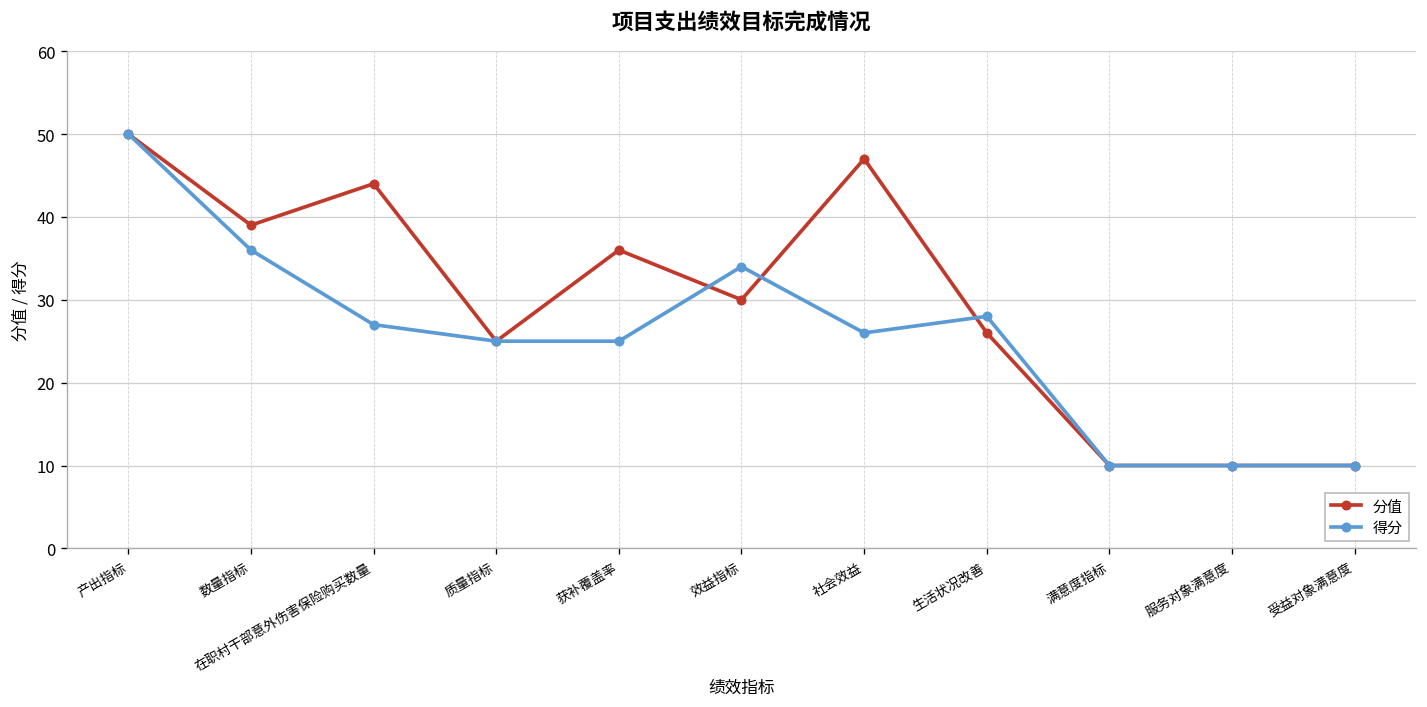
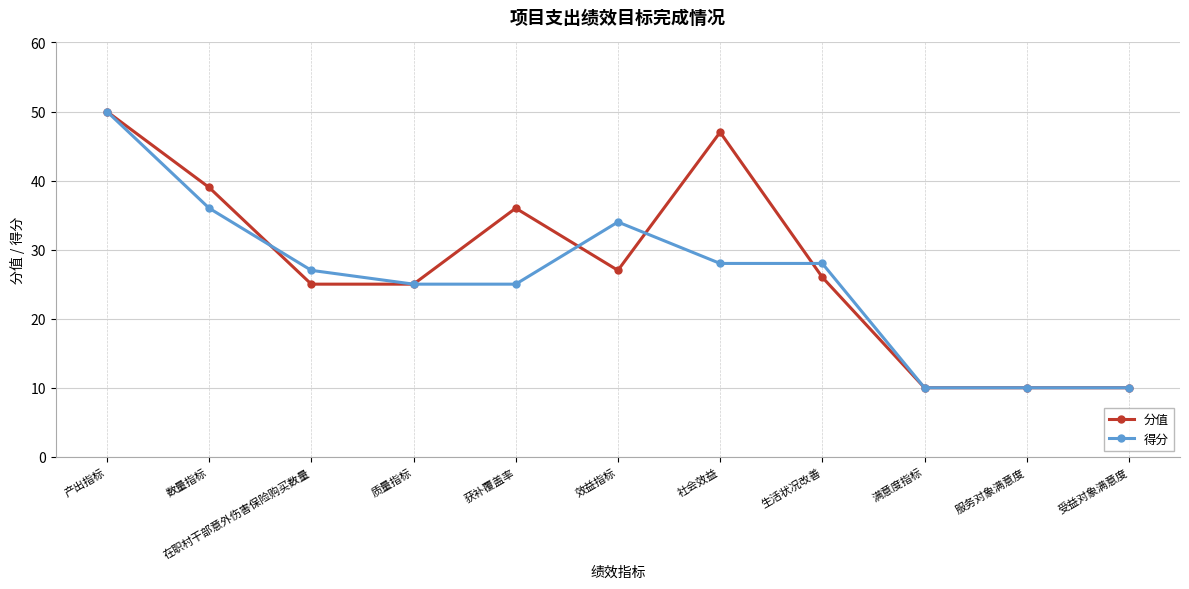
分值, 在职村干部意外伤害保险购买数量: 44 -> 25
分值, 效益指标: 30 -> 27
得分, 社会效益: 26 -> 28
